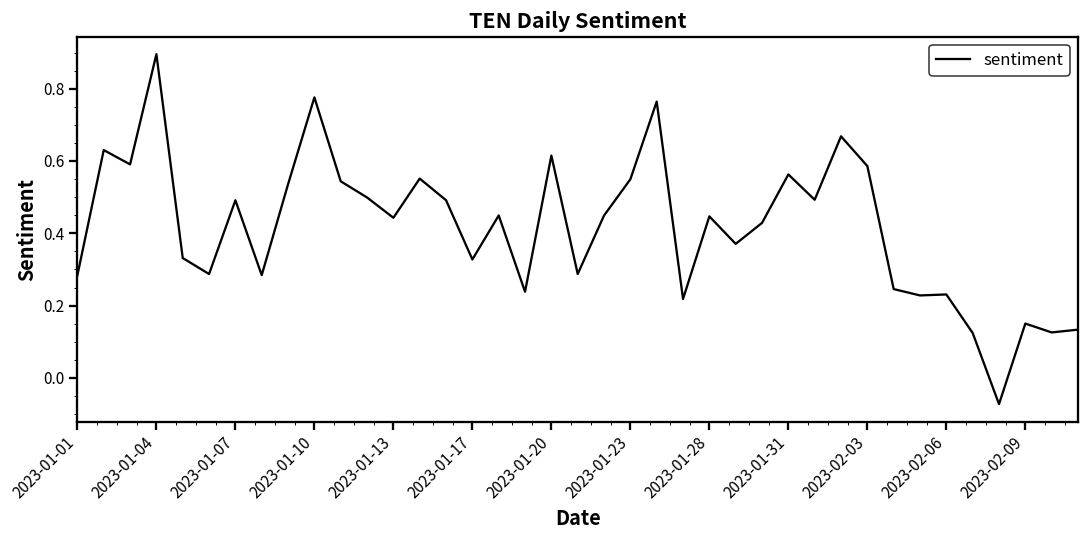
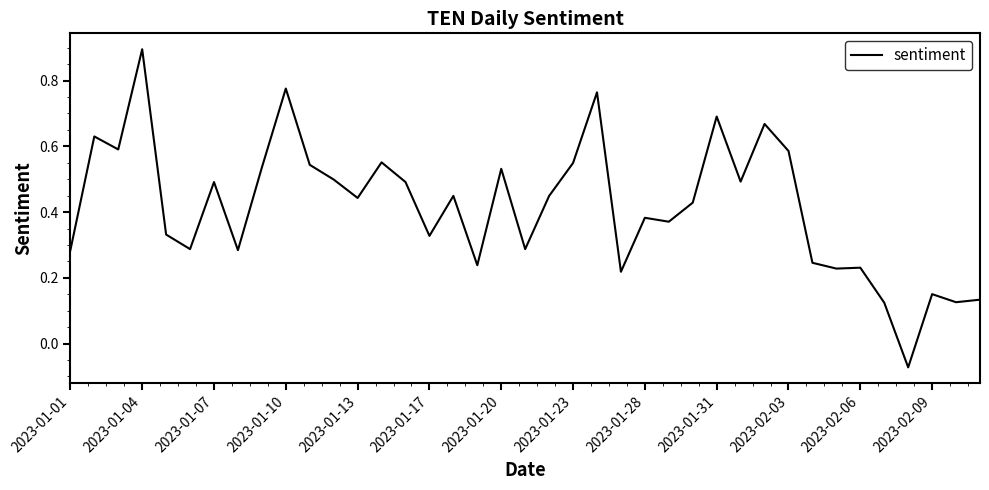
2023-01-20: 0.61 -> 0.53
2023-01-28: 0.45 -> 0.38
2023-01-31: 0.56 -> 0.69
